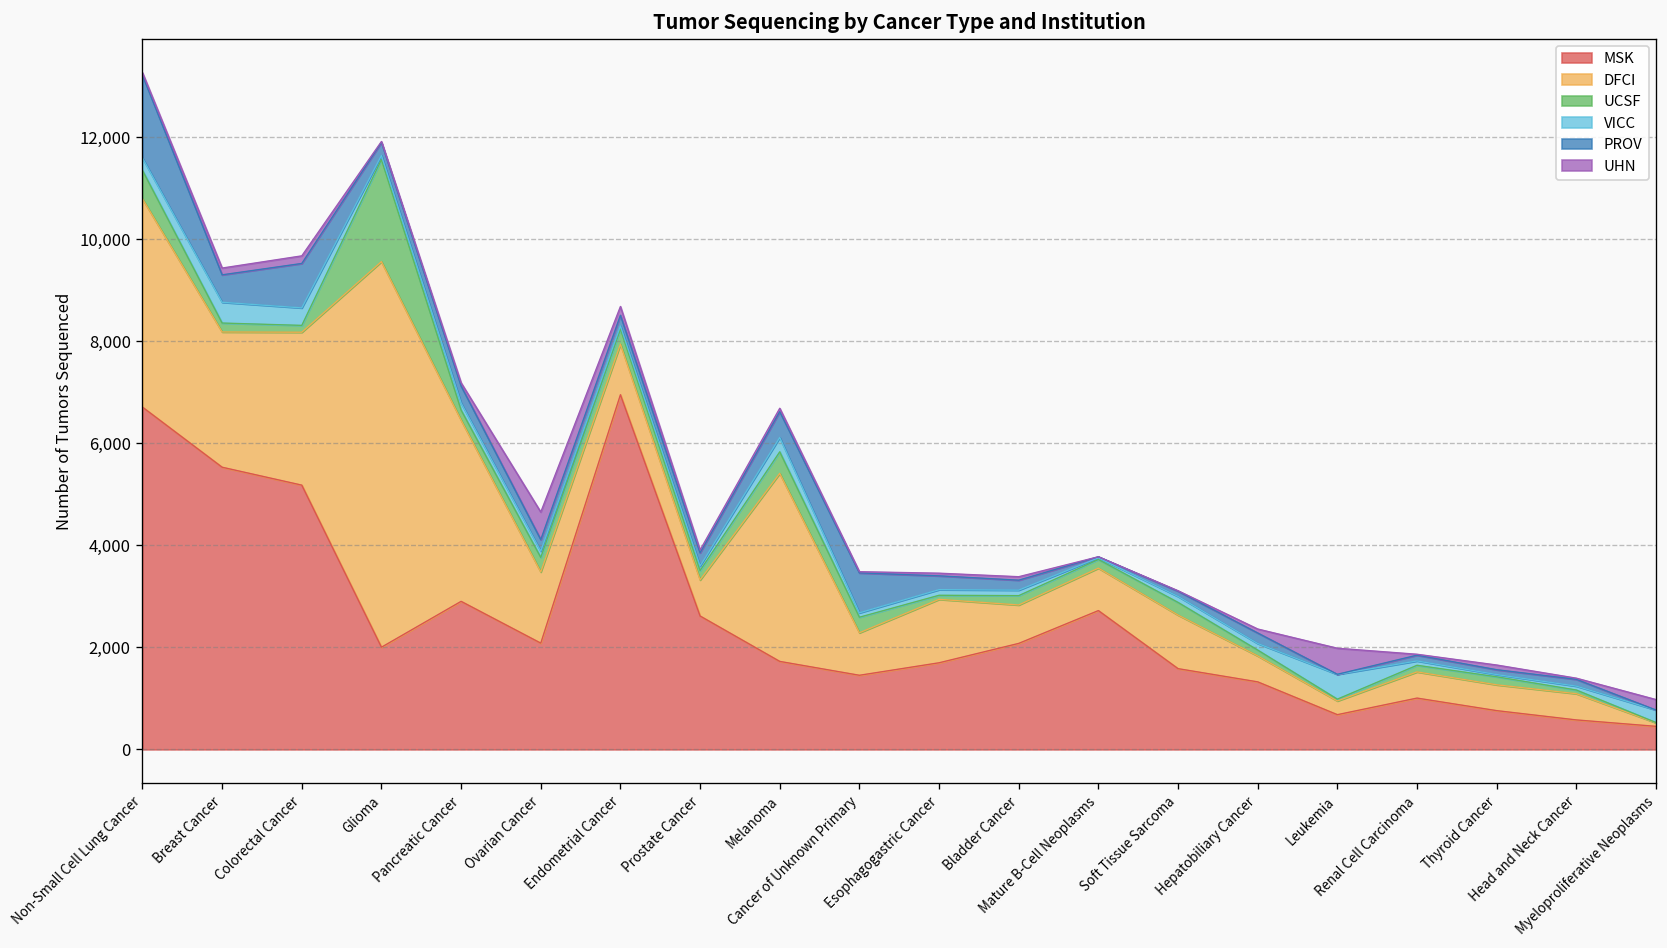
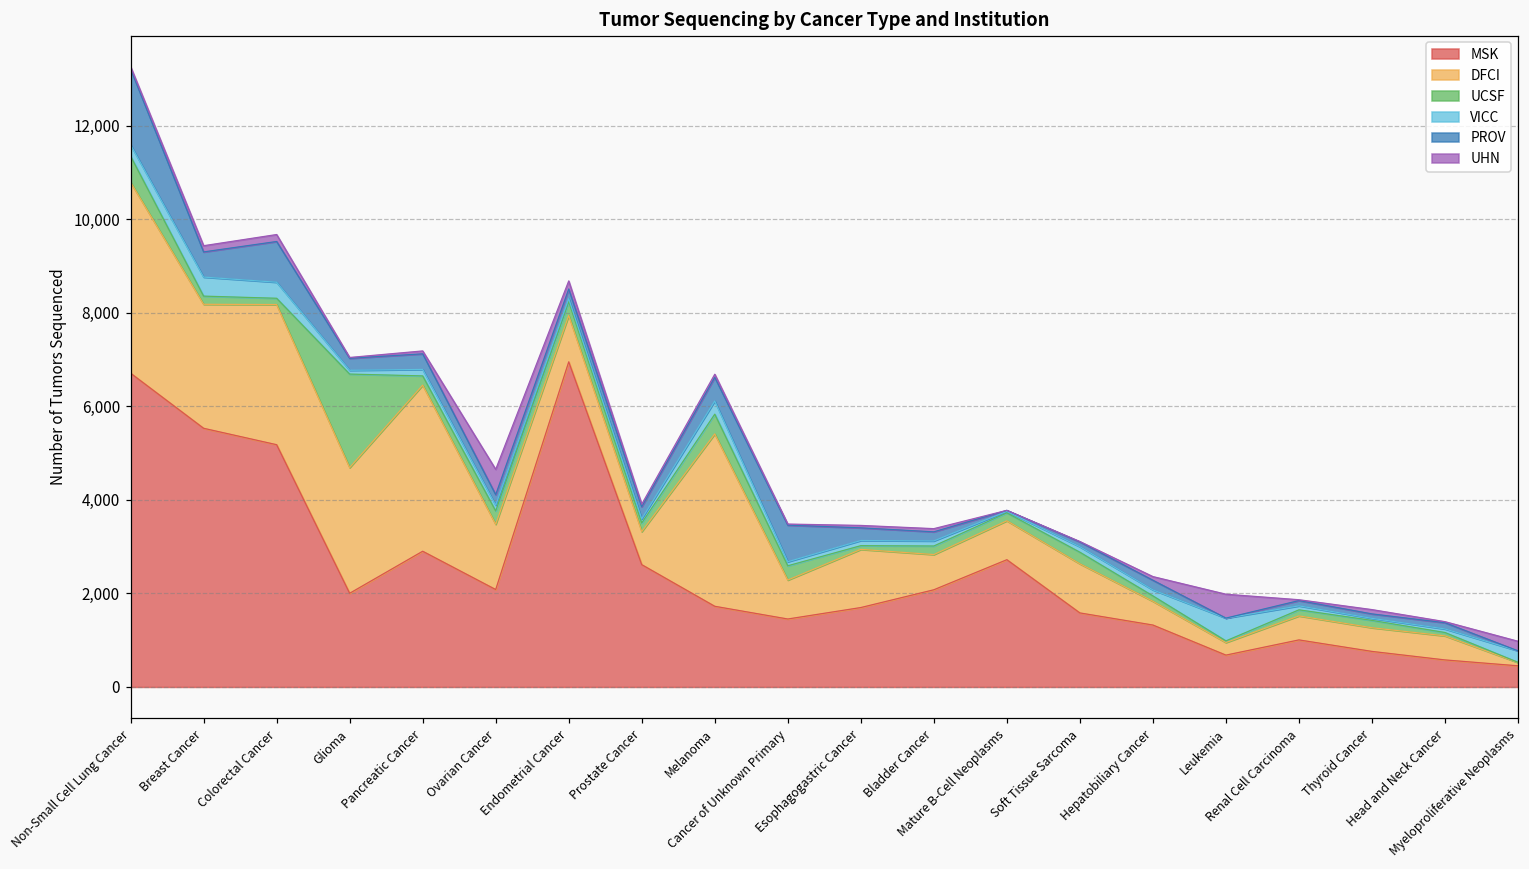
DFCI, Glioma: 7,600 -> 2,700
